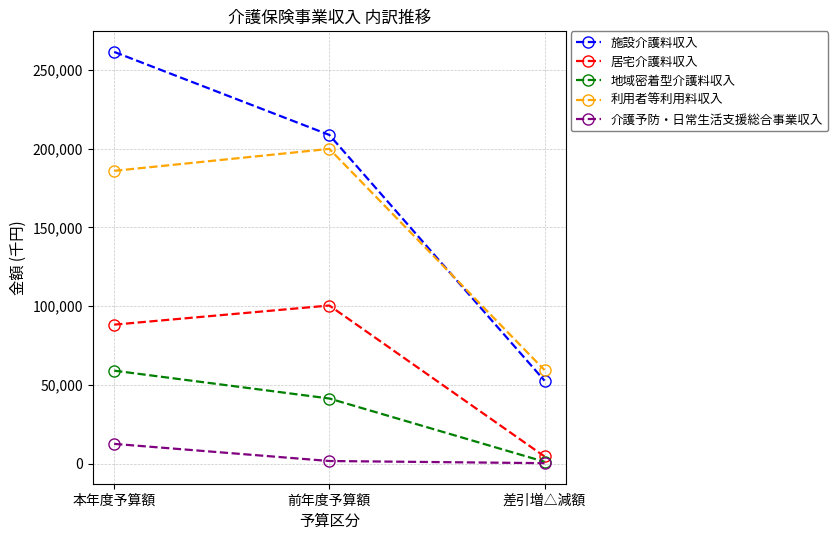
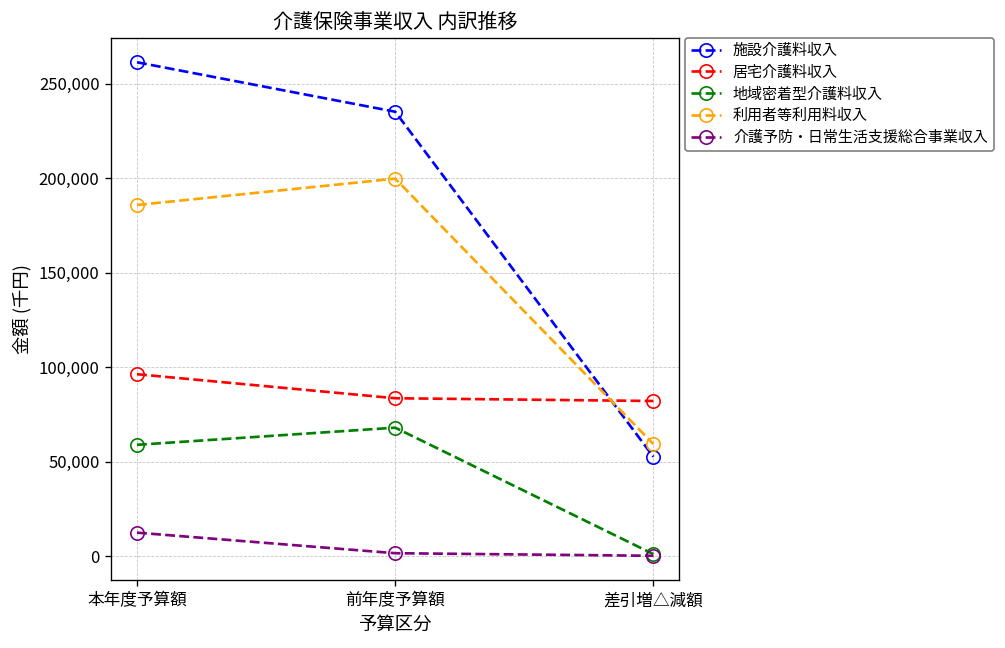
居宅介護料収入, 本年度予算額: 88,000 -> 96,000
施設介護料収入, 前年度予算額: 209,000 -> 235,000
居宅介護料収入, 前年度予算額: 100,000 -> 84,000
地域密着型介護料収入, 前年度予算額: 41,000 -> 68,000
居宅介護料収入, 差引増△減額: 5,000 -> 82,000
